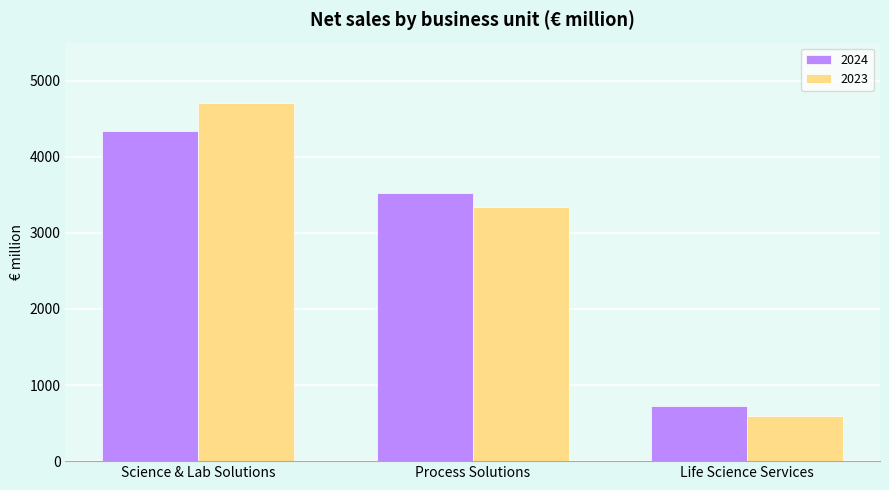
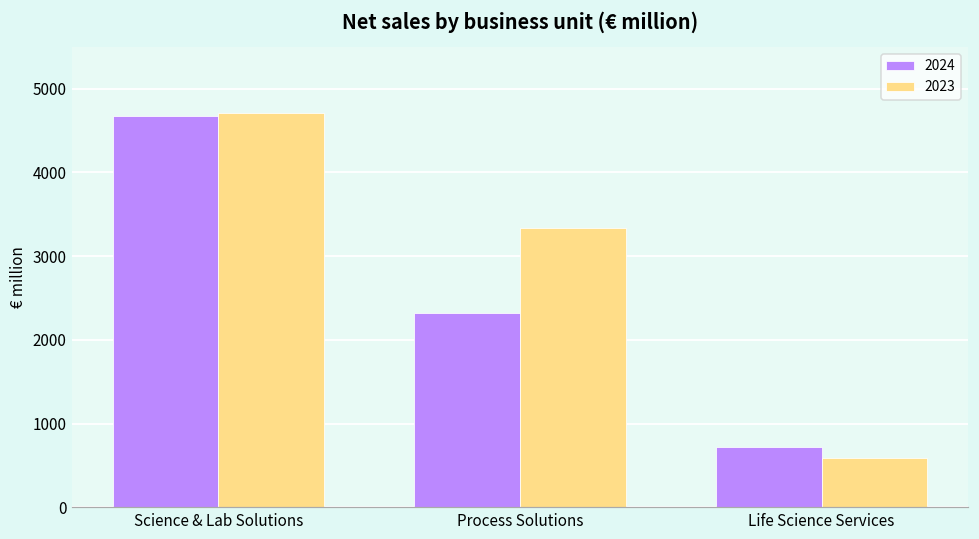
2024, Science & Lab Solutions: 4300 -> 4700
2024, Process Solutions: 3500 -> 2300
